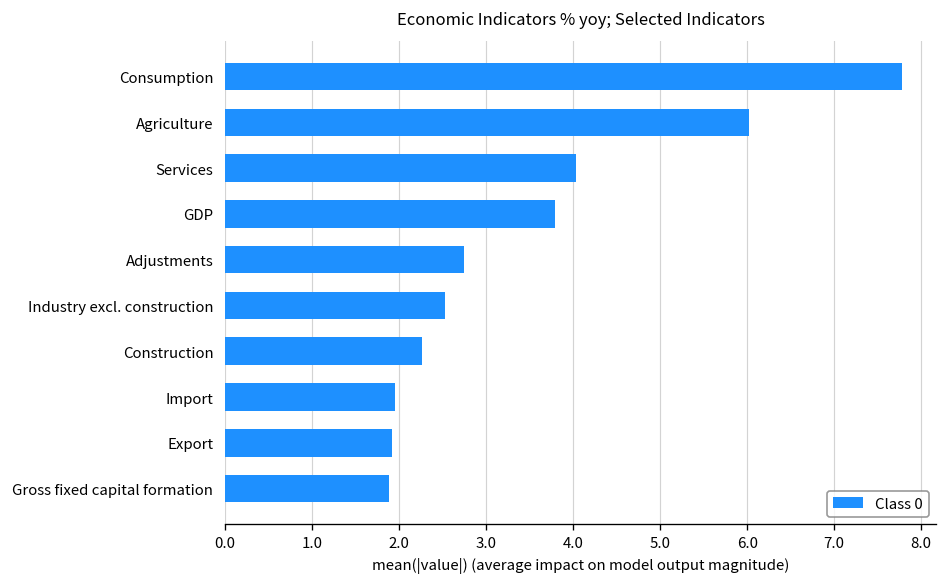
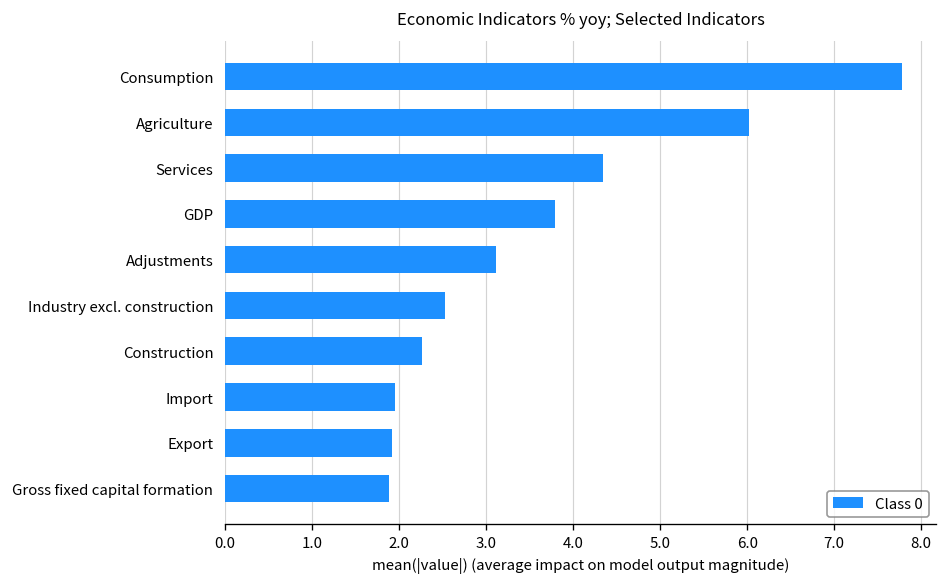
Services: 4.0 -> 4.3
Adjustments: 2.7 -> 3.1
